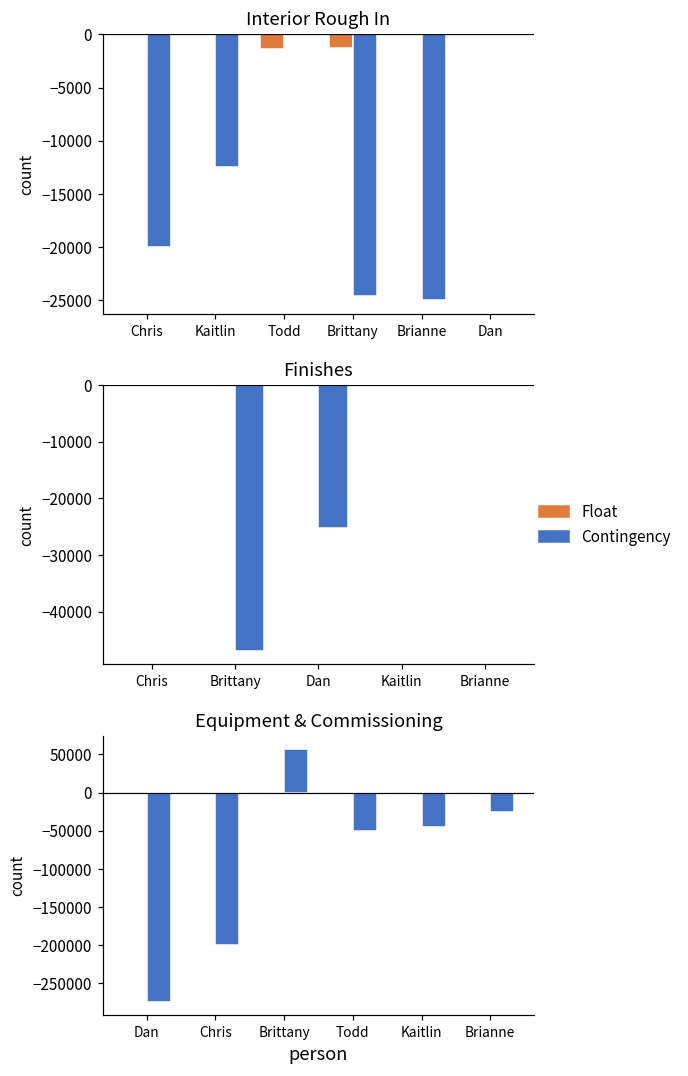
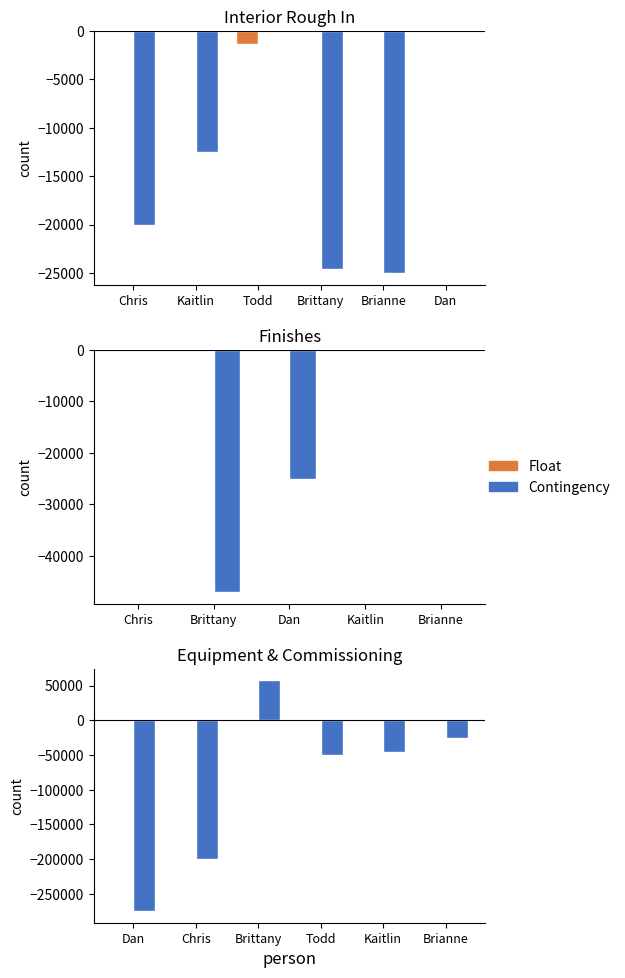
Interior Rough In, Float, Brittany: -1000 -> 0
